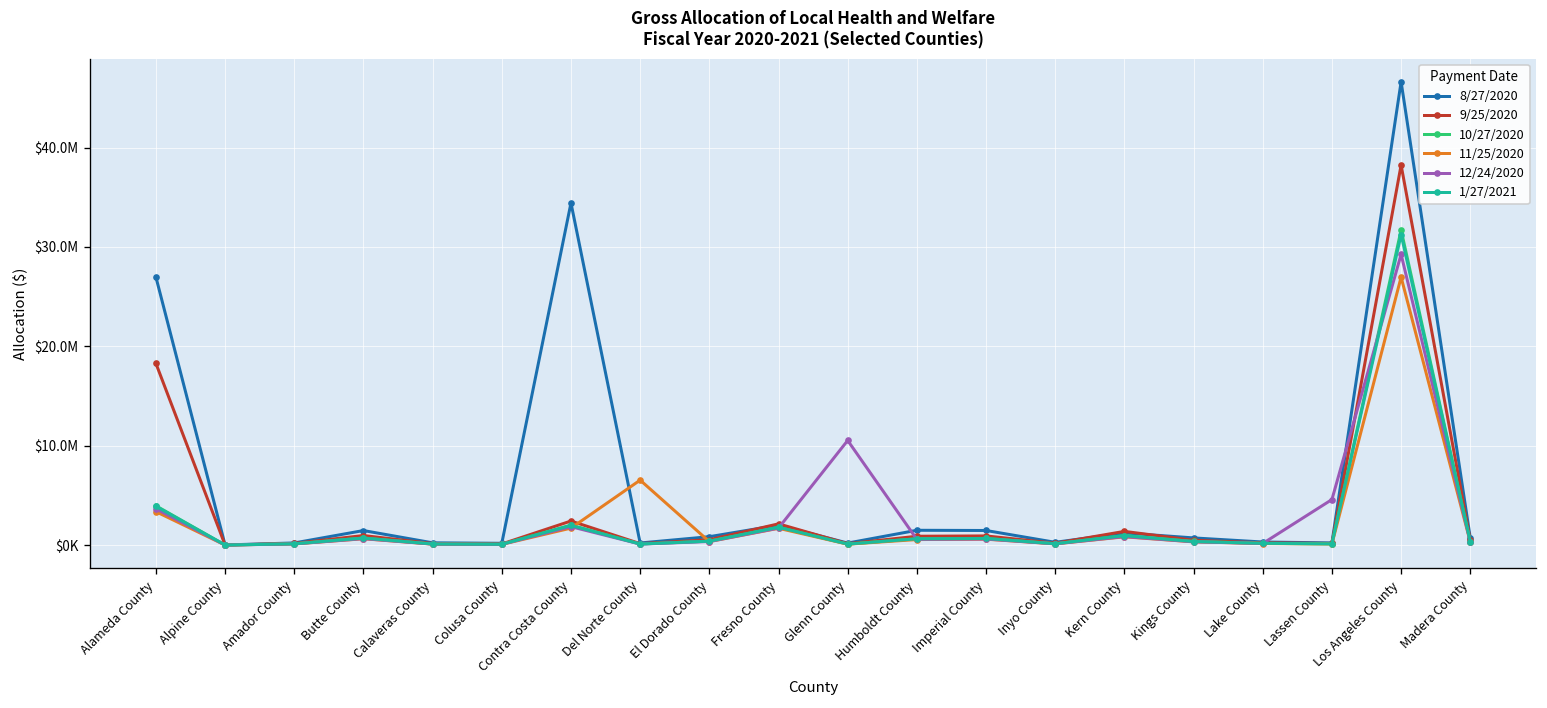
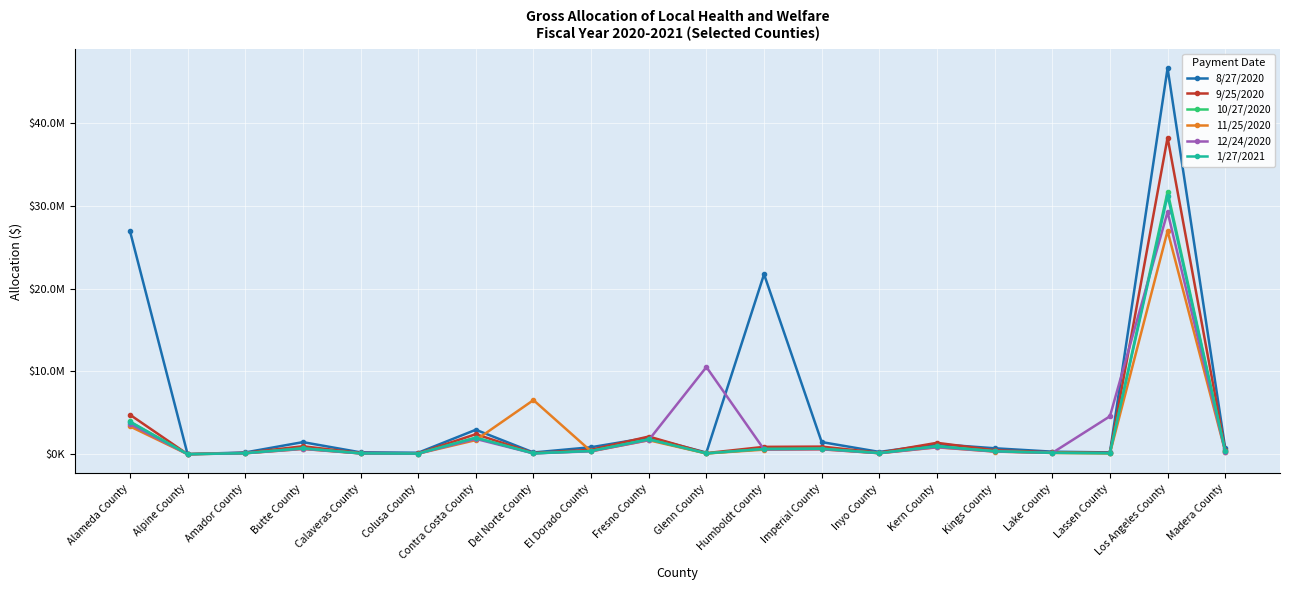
9/25/2020, Alameda County: $18000000 -> $5000000
8/27/2020, Contra Costa County: $34000000 -> $3000000
8/27/2020, Humboldt County: $1000000 -> $22000000
